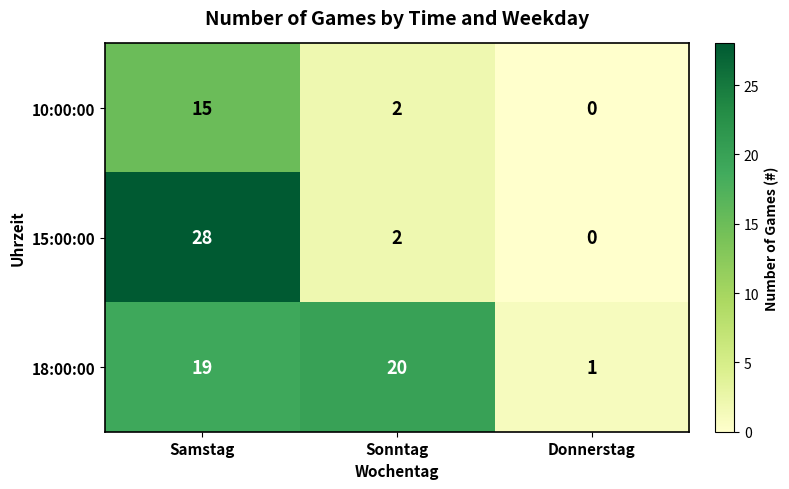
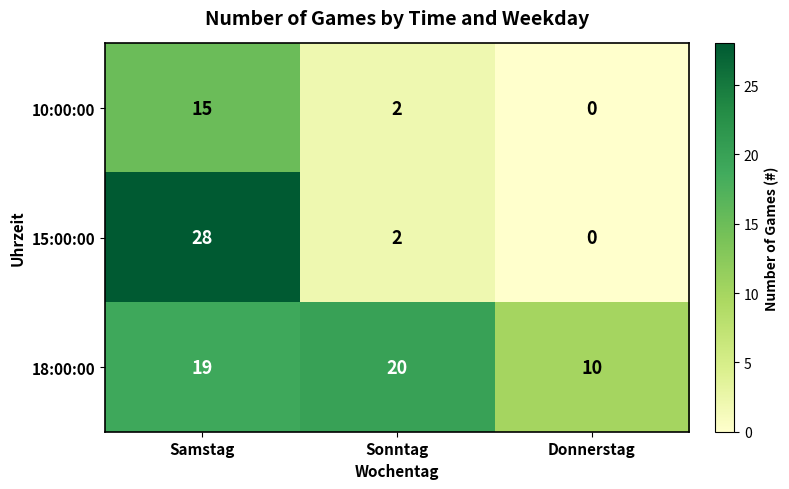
18:00:00, Donnerstag: 1 -> 10
